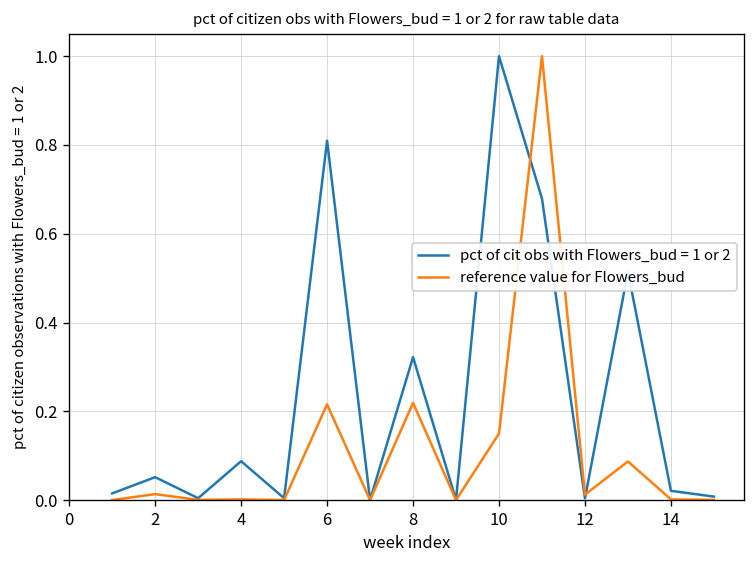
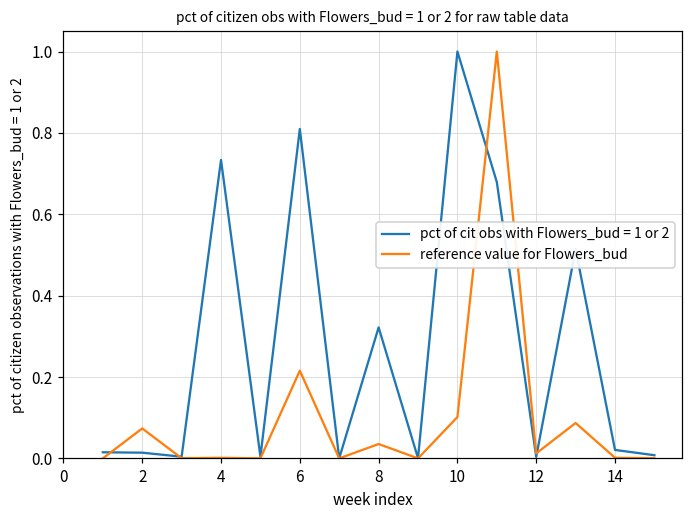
pct of cit obs with Flowers_bud = 1 or 2, 2: 0.05 -> 0.01
reference value for Flowers_bud, 2: 0.01 -> 0.07
pct of cit obs with Flowers_bud = 1 or 2, 4: 0.09 -> 0.73
reference value for Flowers_bud, 8: 0.22 -> 0.04
reference value for Flowers_bud, 10: 0.15 -> 0.10
